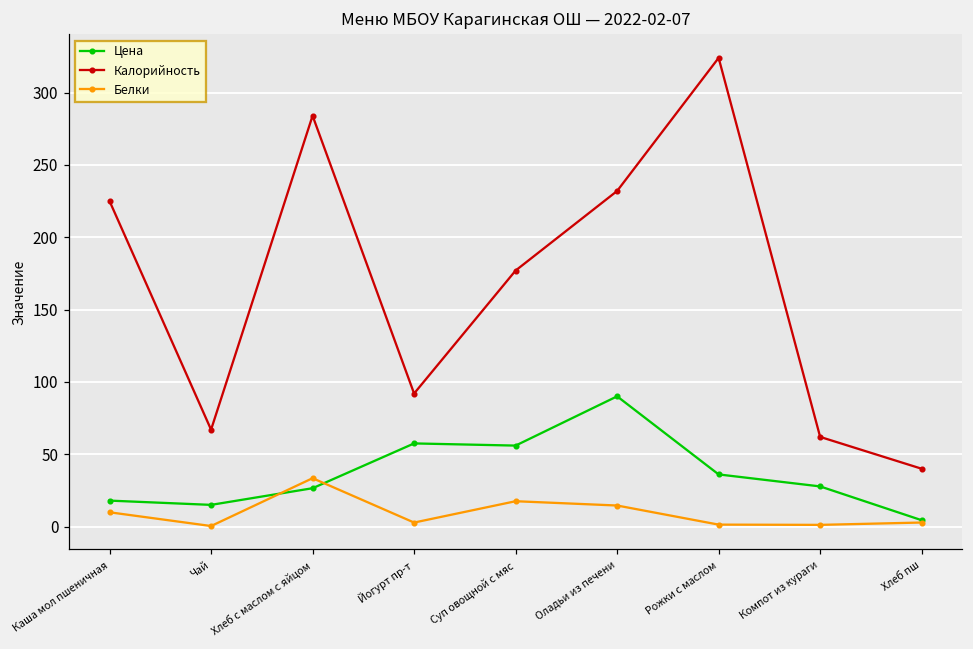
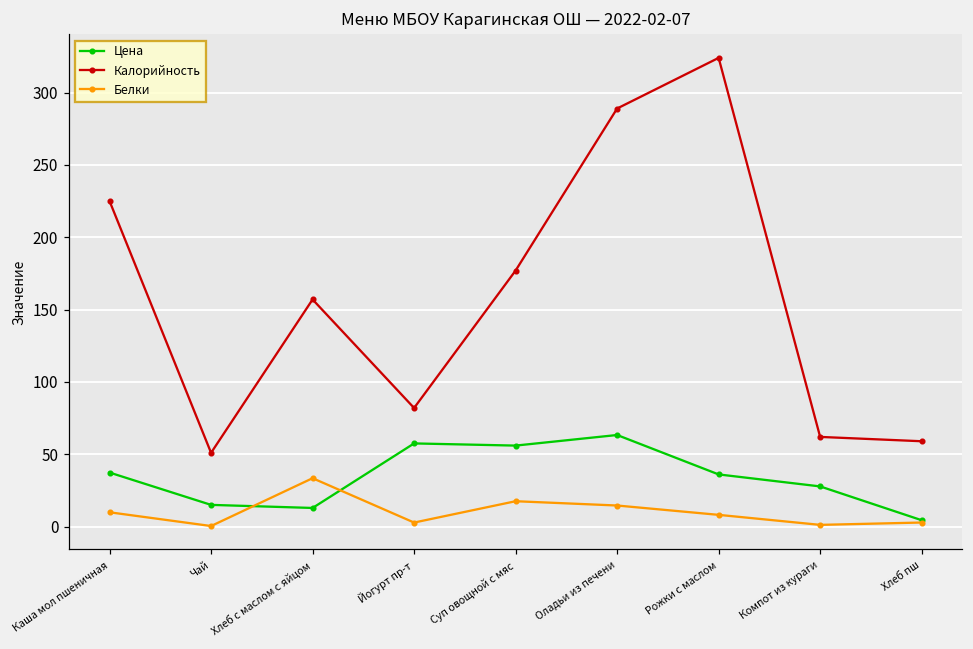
Цена, Каша мол пшеничная: 18 -> 37
Калорийность, Чай: 67 -> 51
Цена, Хлеб с маслом с яйцом: 27 -> 13
Калорийность, Хлеб с маслом с яйцом: 284 -> 157
Калорийность, Йогурт пр-т: 92 -> 82
Цена, Оладьи из печени: 90 -> 63
Калорийность, Оладьи из печени: 232 -> 289
Белки, Рожки с маслом: 1 -> 8
Калорийность, Хлеб пш: 40 -> 59
